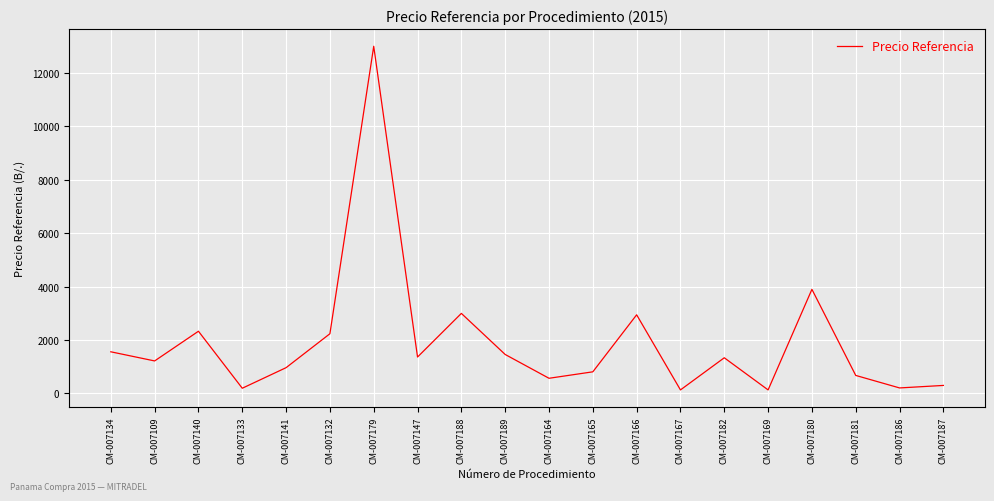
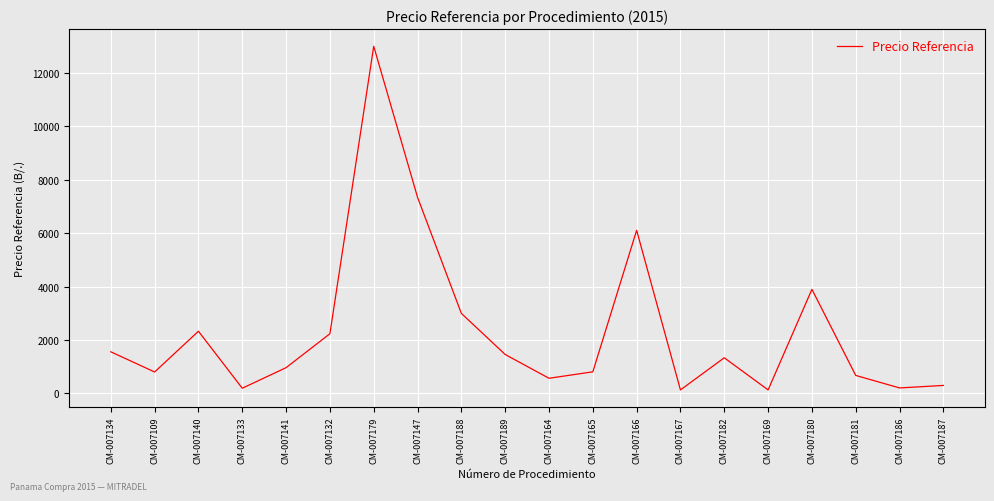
CM-007109: 1200 -> 800
CM-007147: 1400 -> 7300
CM-007166: 2900 -> 6100
